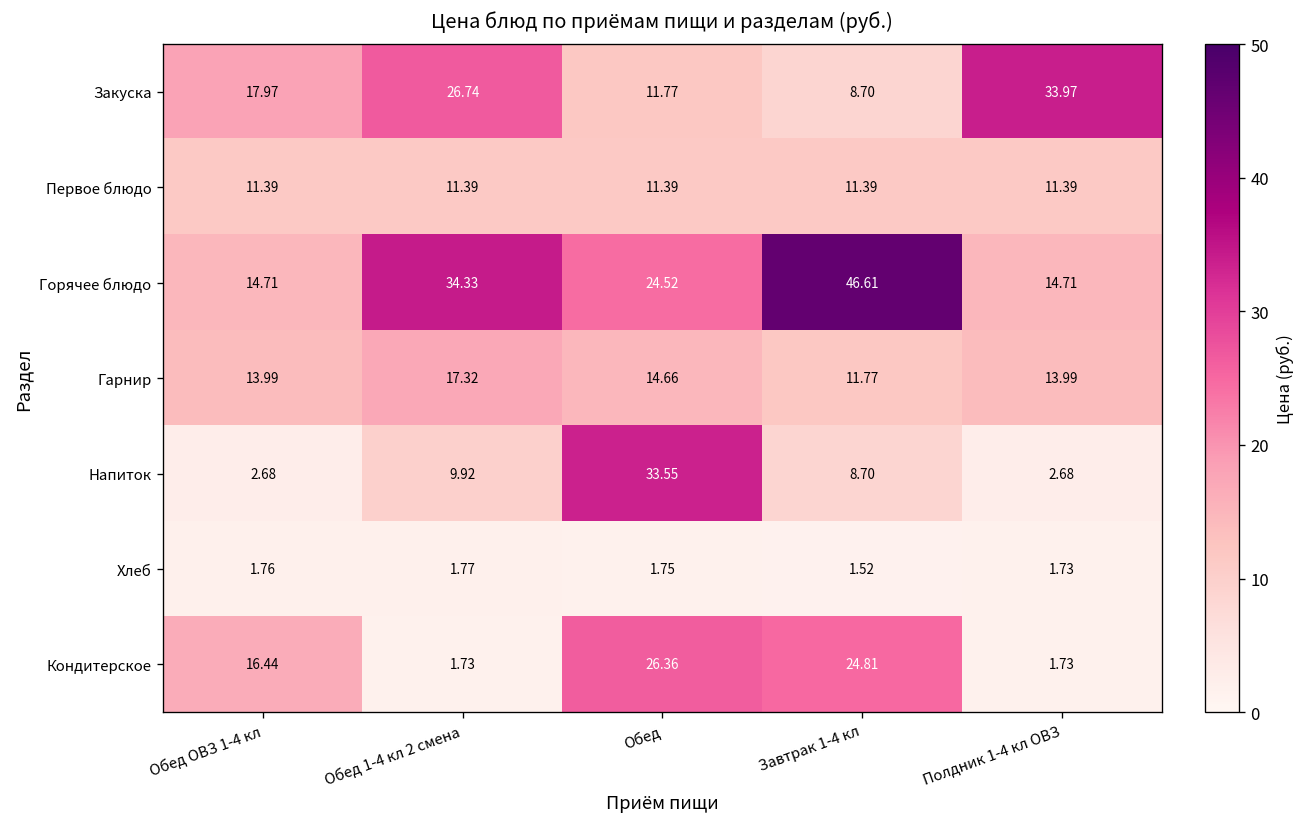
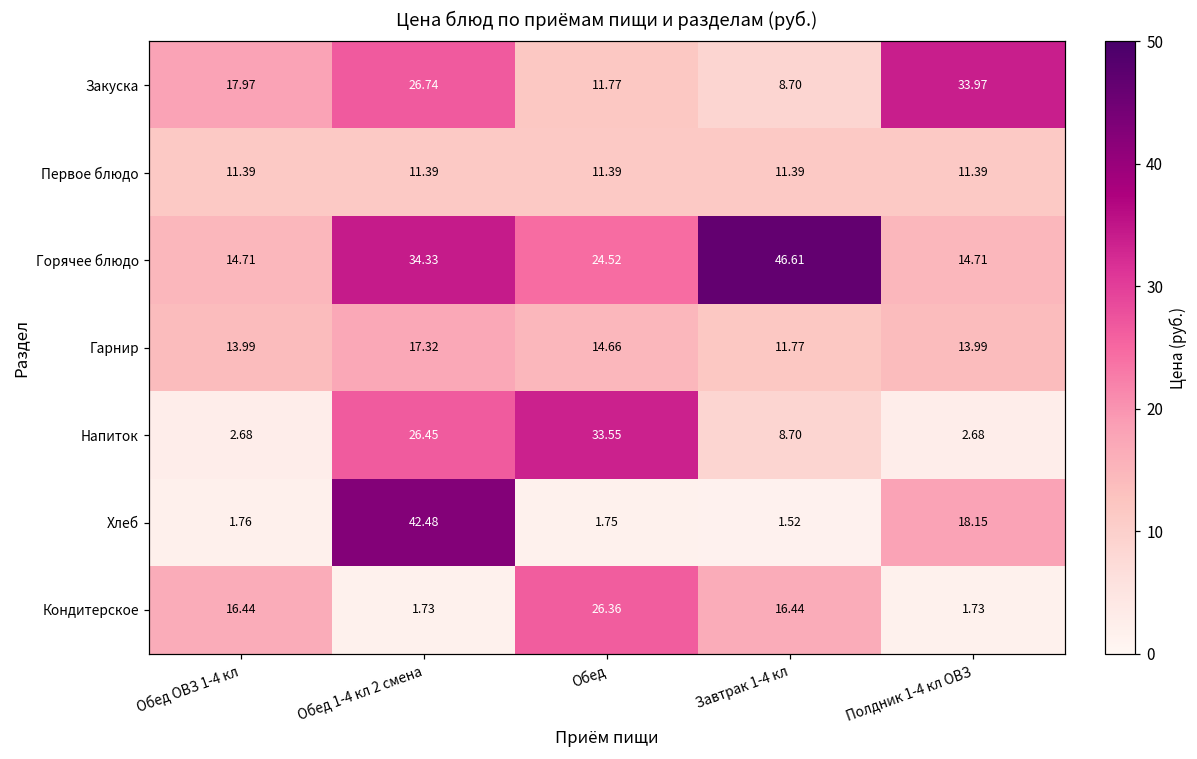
Напиток, Обед 1-4 кл 2 смена: 9.92 -> 26.45
Хлеб, Обед 1-4 кл 2 смена: 1.77 -> 42.48
Хлеб, Полдник 1-4 кл ОВЗ: 1.73 -> 18.15
Кондитерское, Завтрак 1-4 кл: 24.81 -> 16.44
